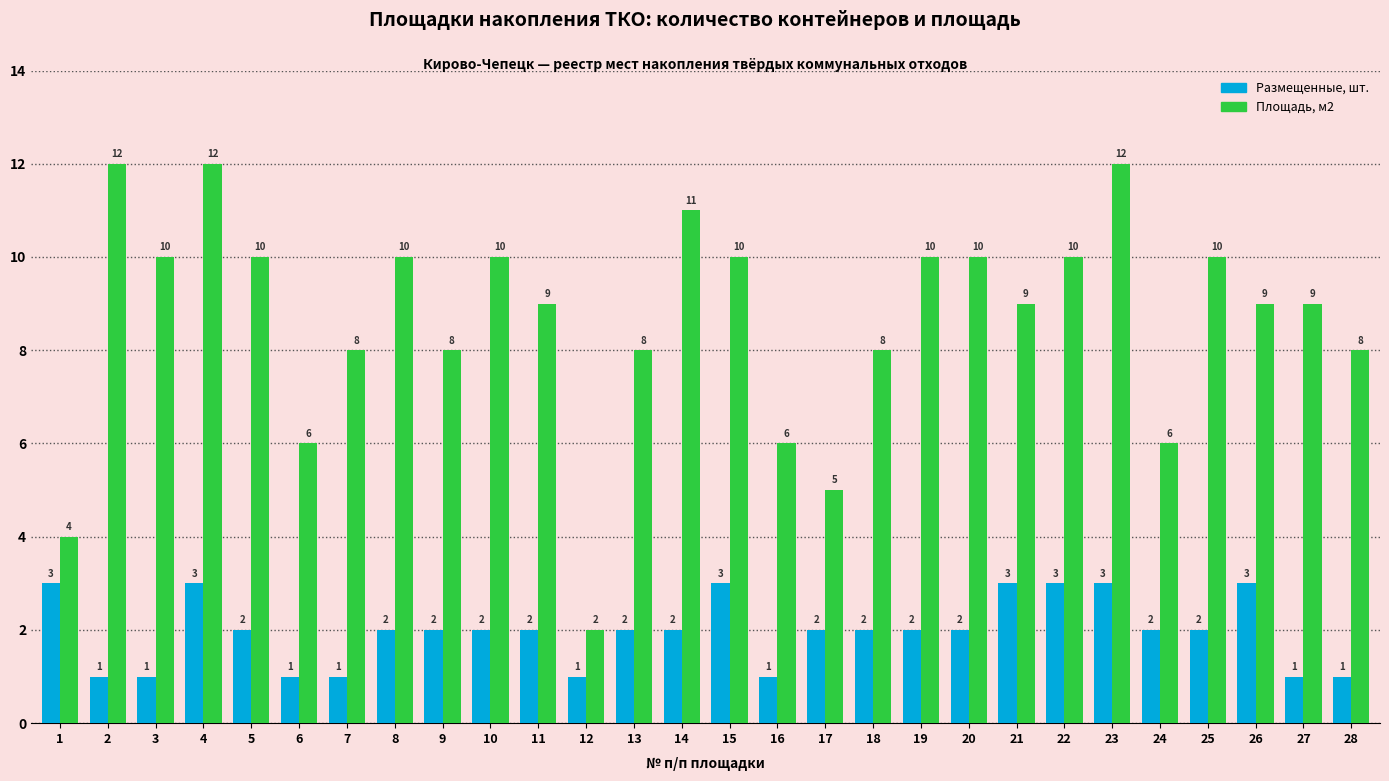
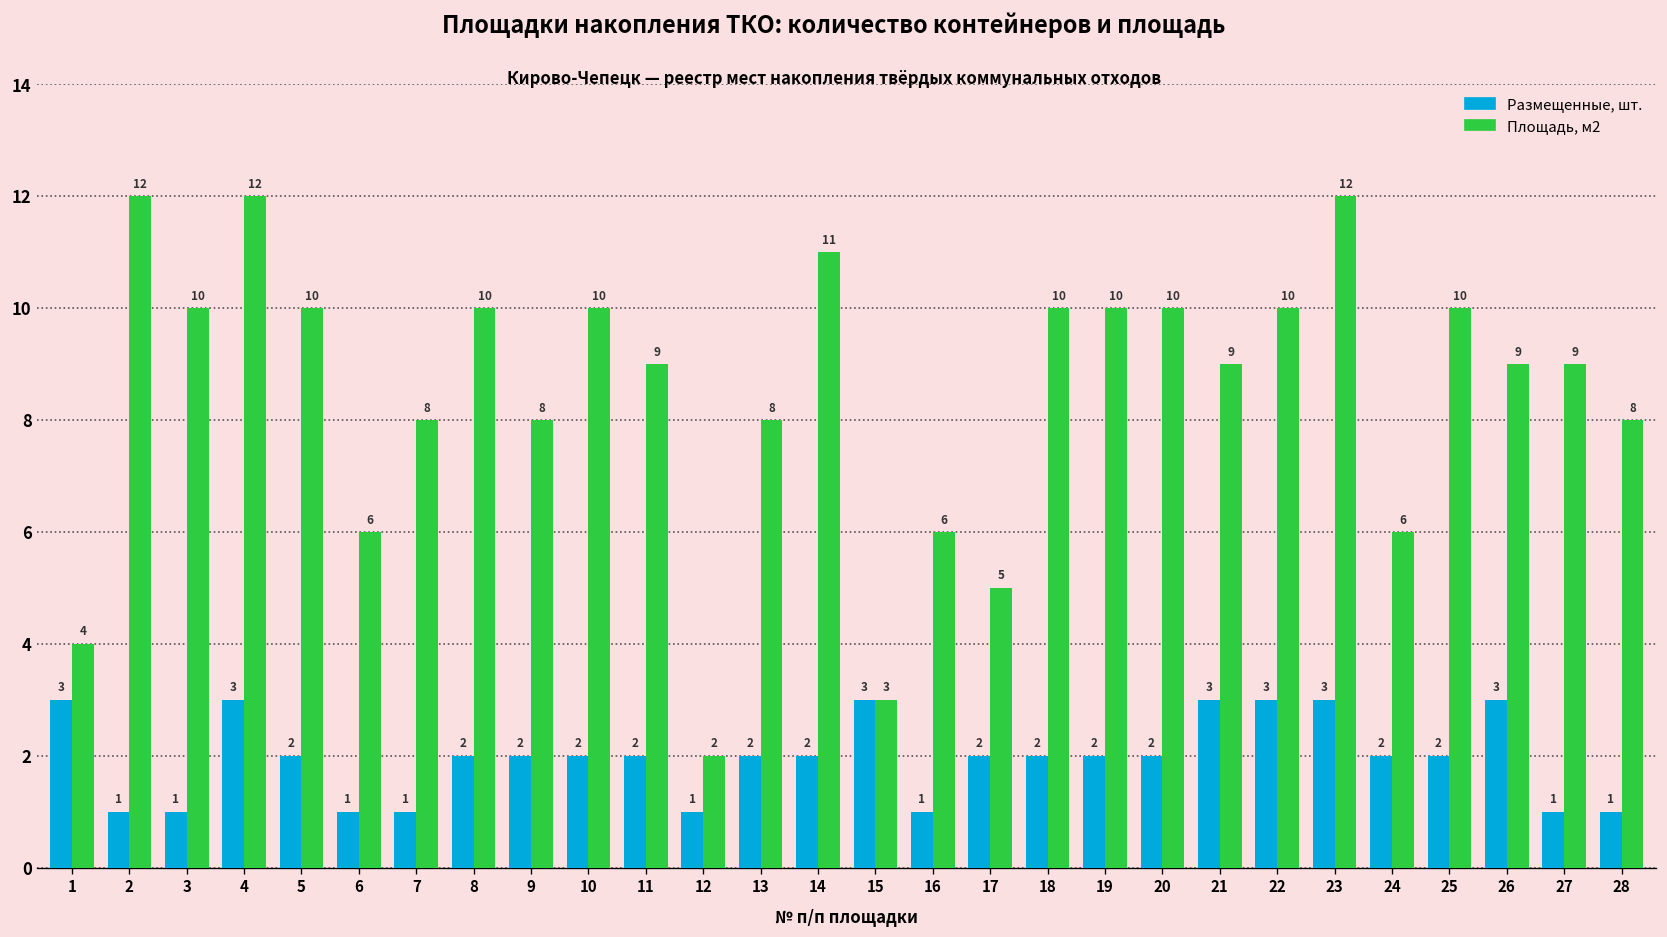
Площадь, м2, 15: 10 -> 3
Площадь, м2, 18: 8 -> 10
